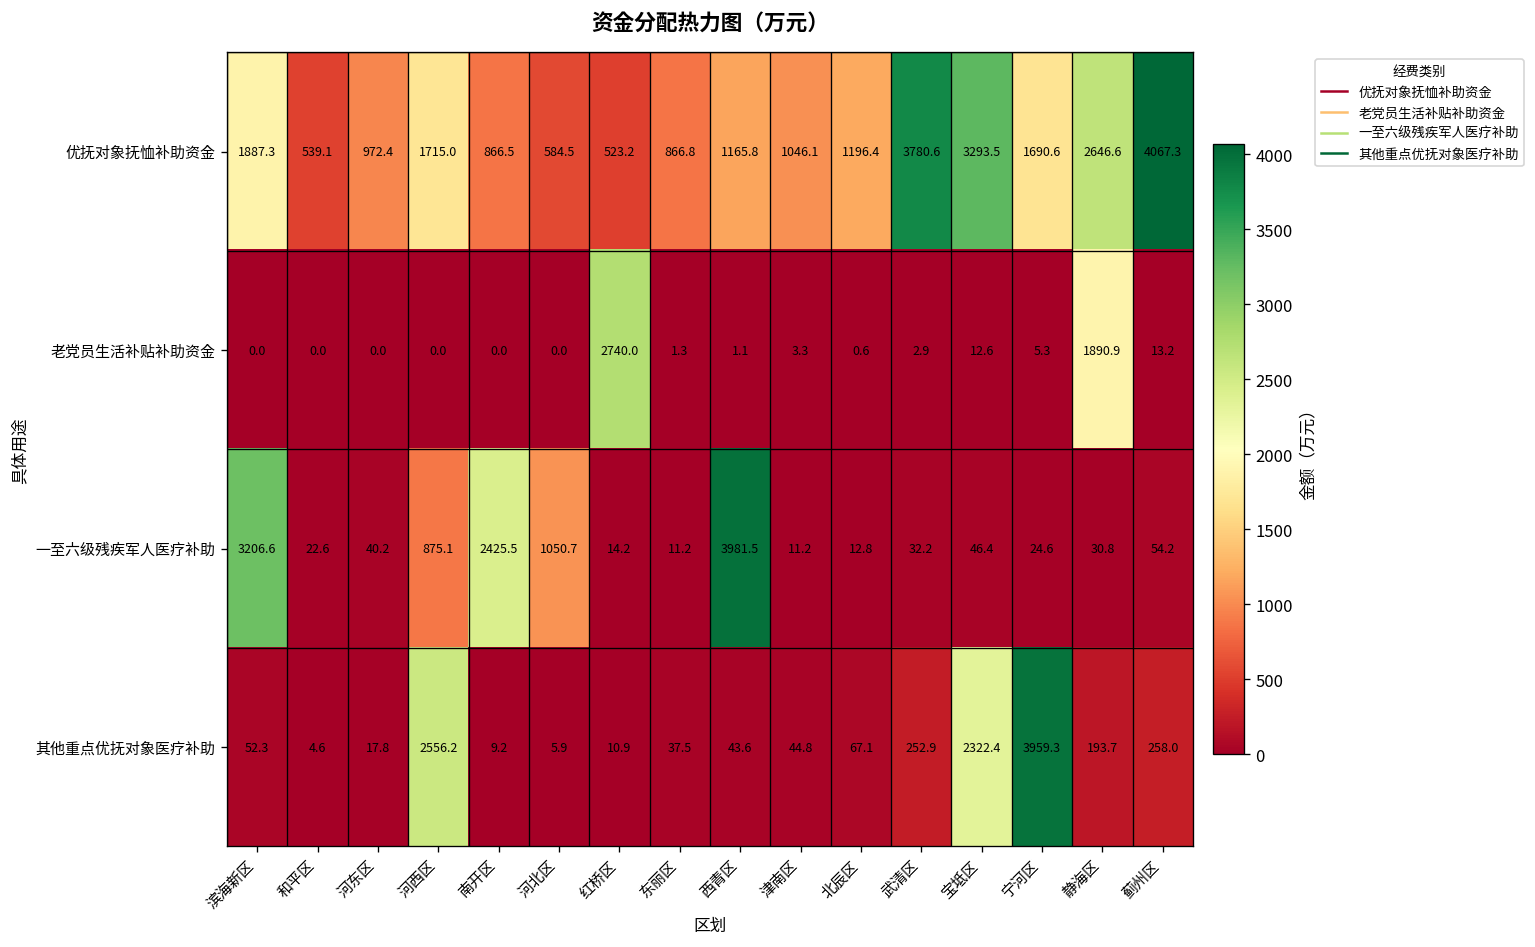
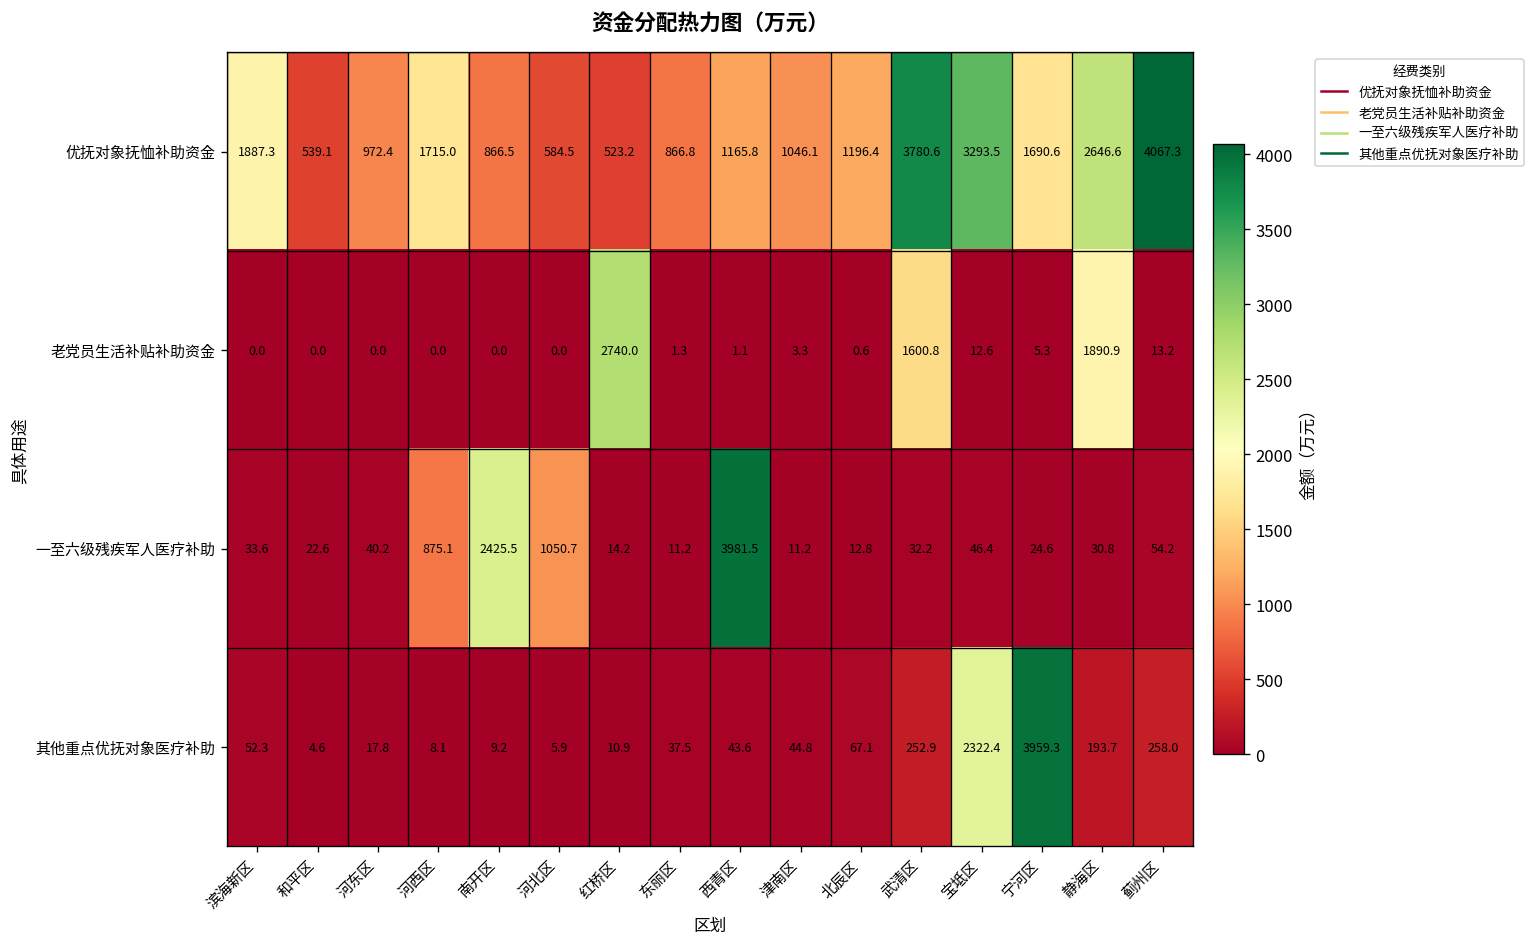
老党员生活补贴补助资金, 武清区: 2.9 -> 1600.8
一至六级残疾军人医疗补助, 滨海新区: 3206.6 -> 33.6
其他重点优抚对象医疗补助, 河西区: 2556.2 -> 8.1
